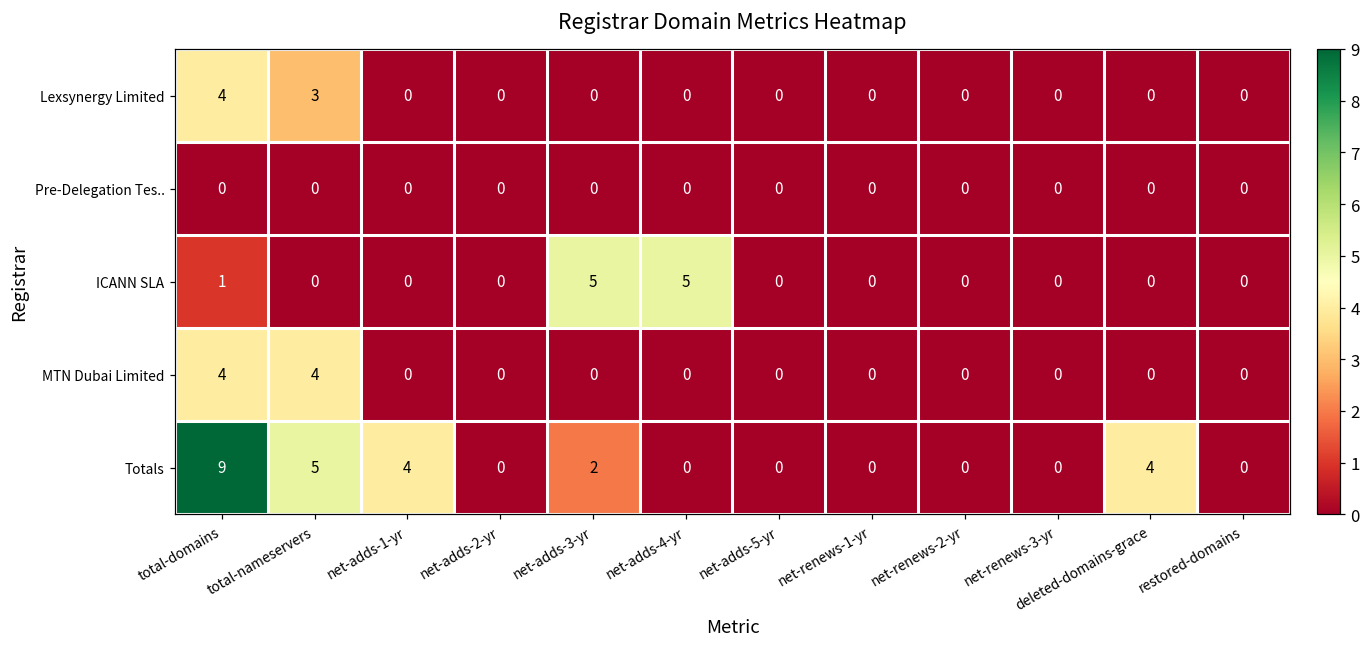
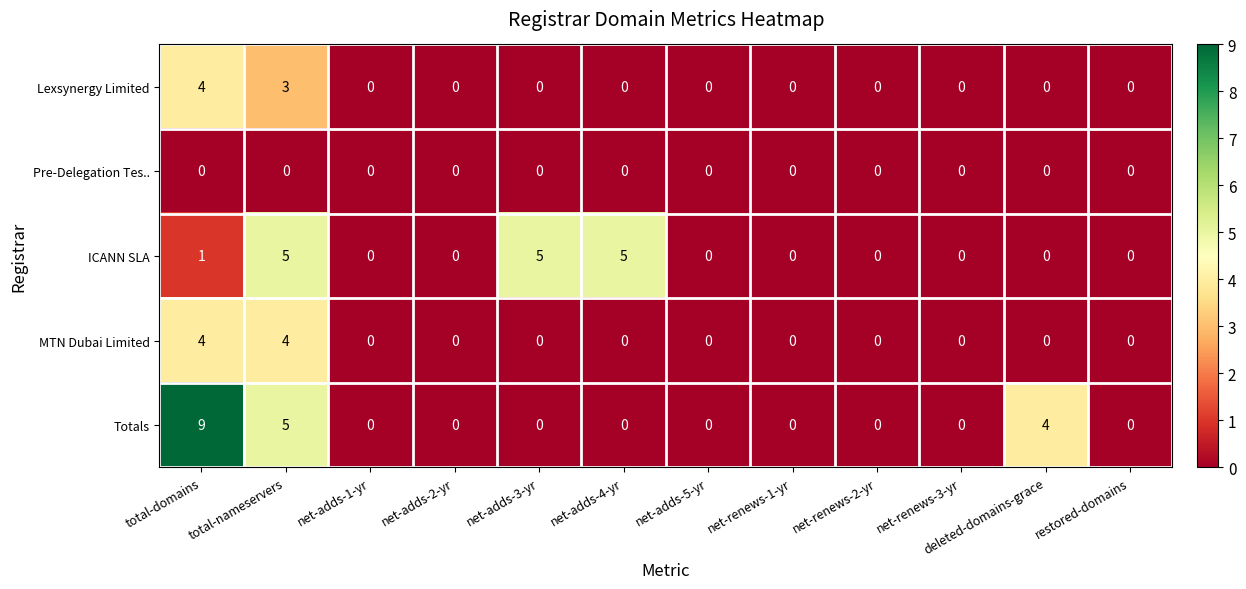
ICANN SLA, total-nameservers: 0 -> 5
Totals, net-adds-1-yr: 4 -> 0
Totals, net-adds-3-yr: 2 -> 0
